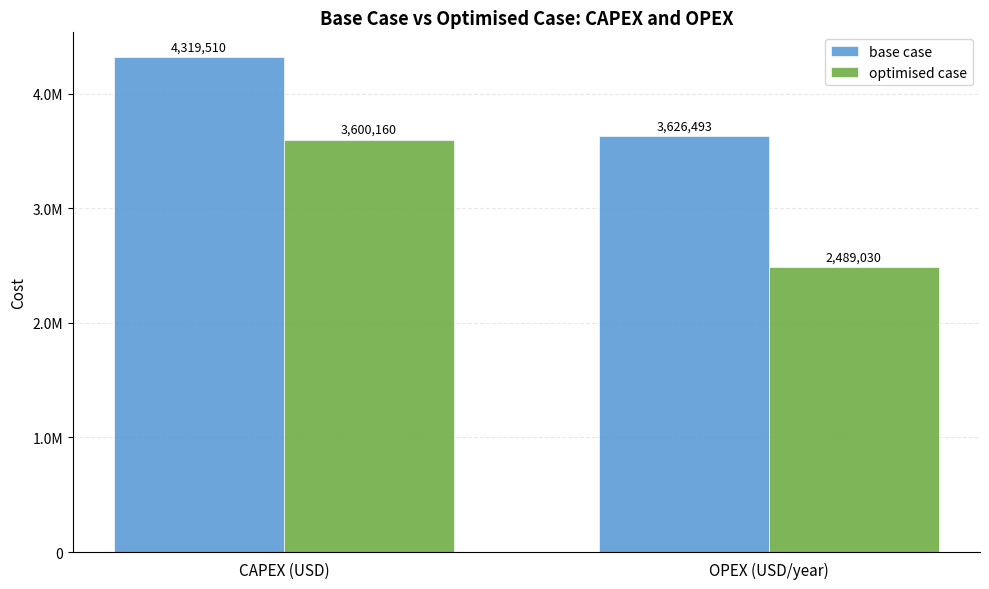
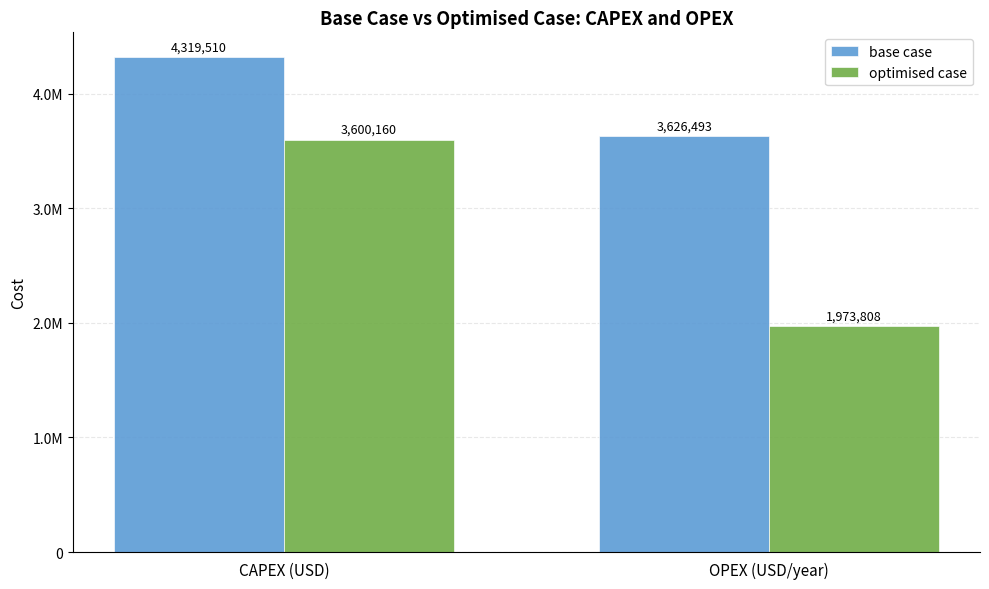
optimised case, OPEX (USD/year): 2,489,030 -> 1,973,808
